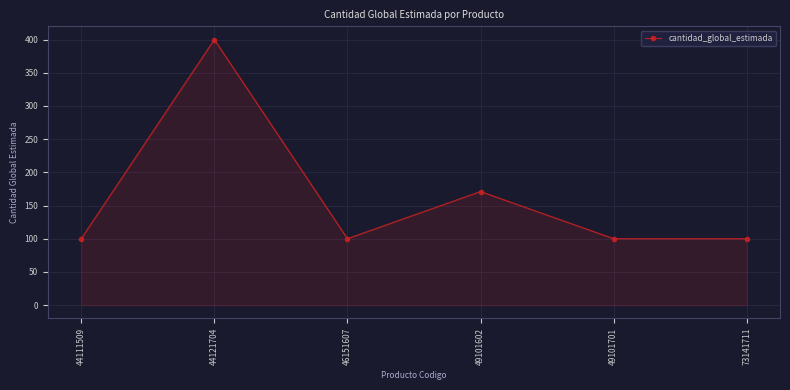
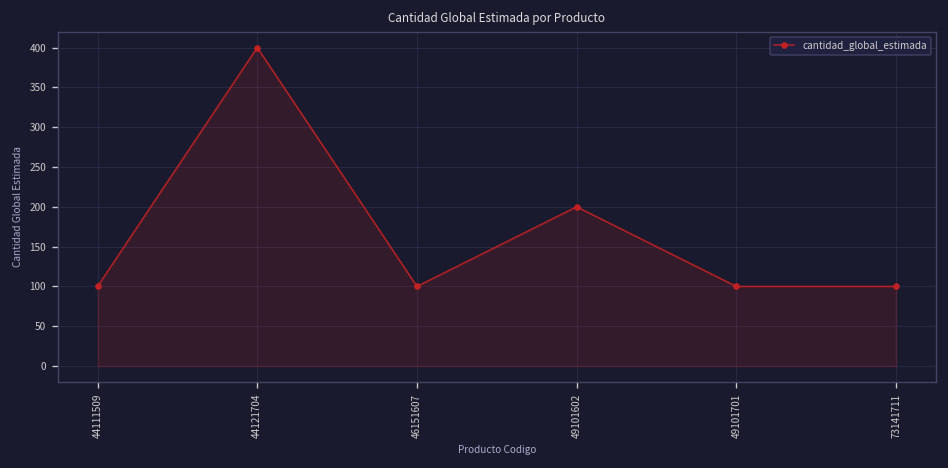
49101602: 170 -> 200
